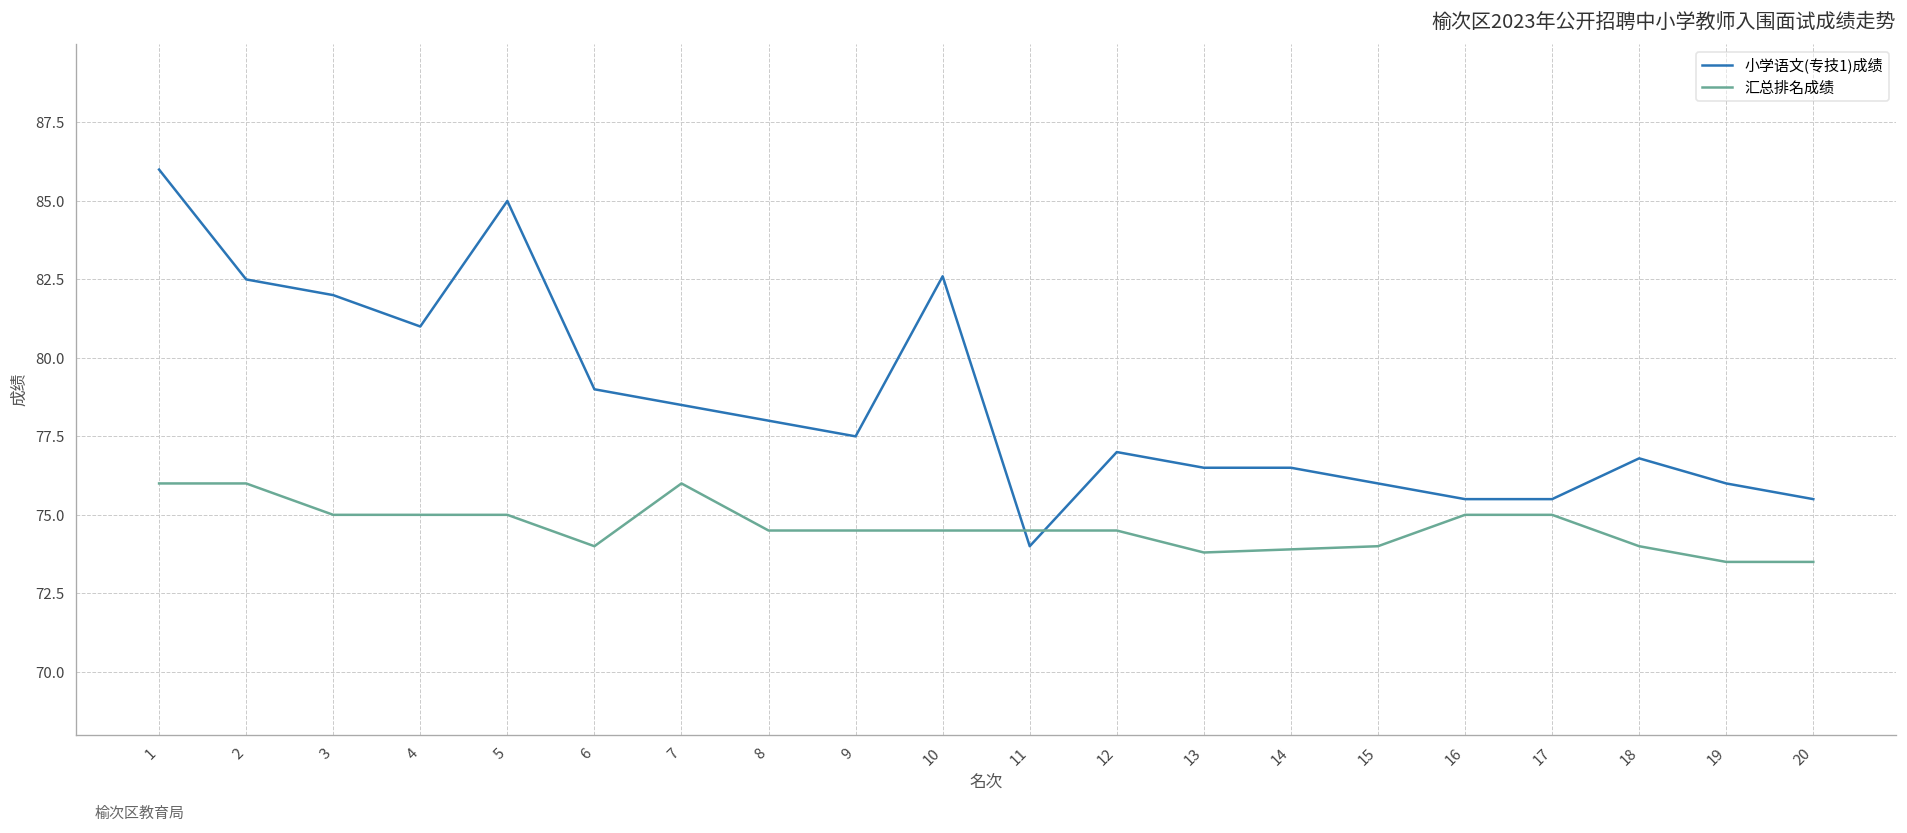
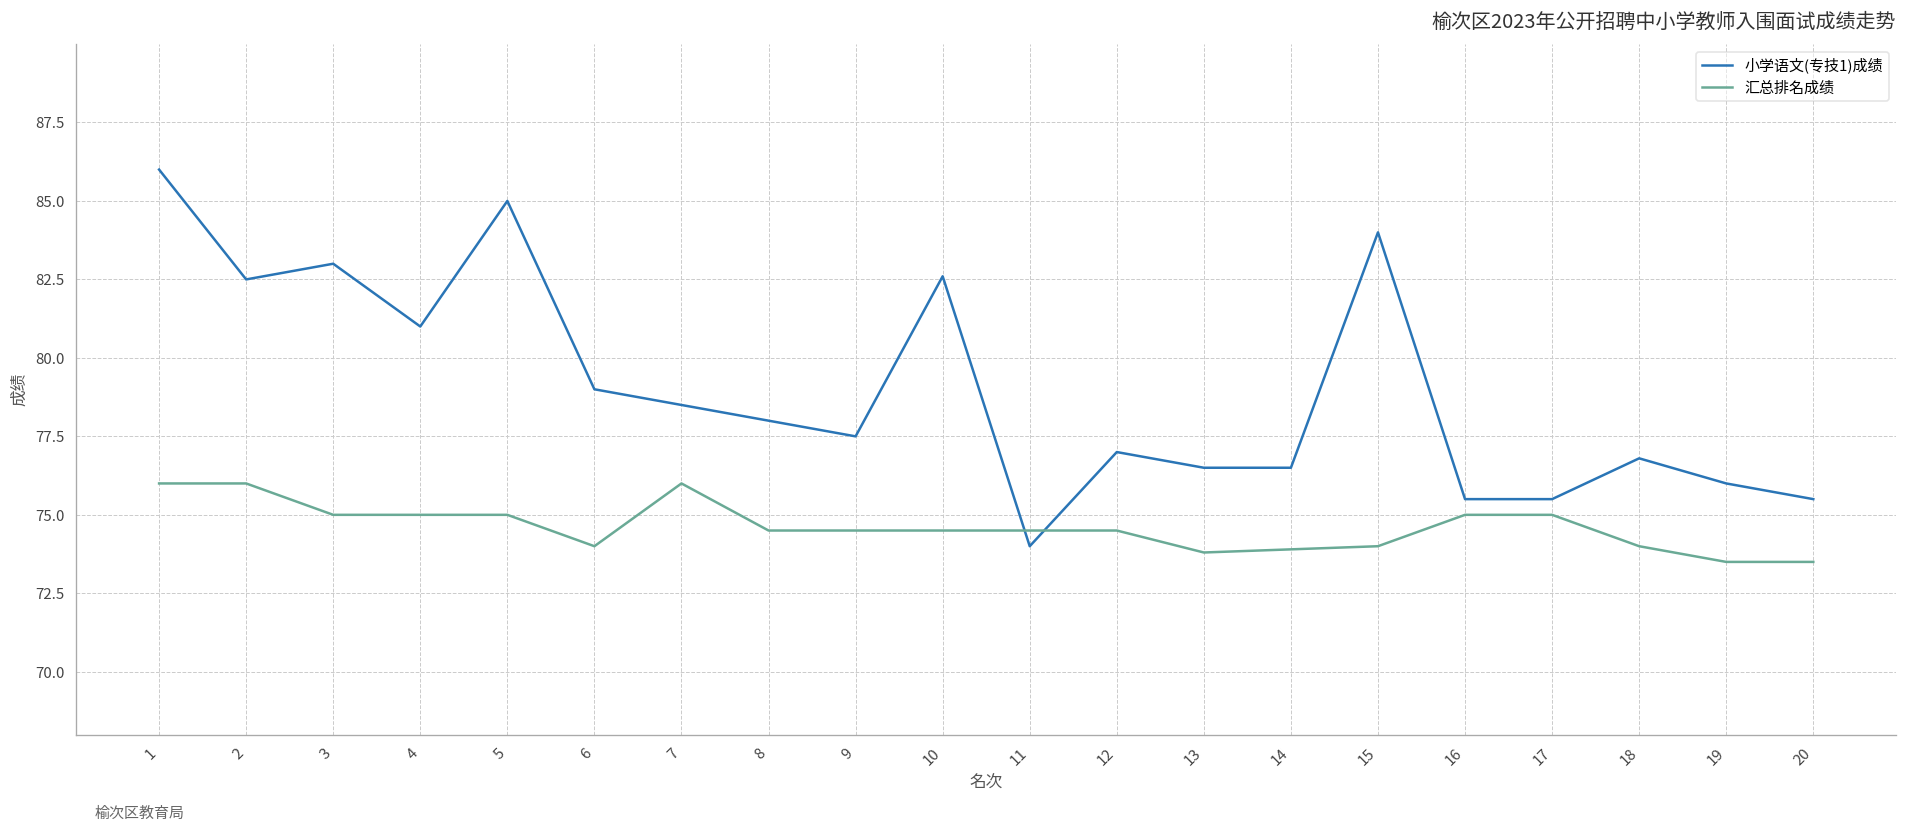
小学语文(专技1)成绩, 3: 82 -> 83
小学语文(专技1)成绩, 15: 76 -> 84
